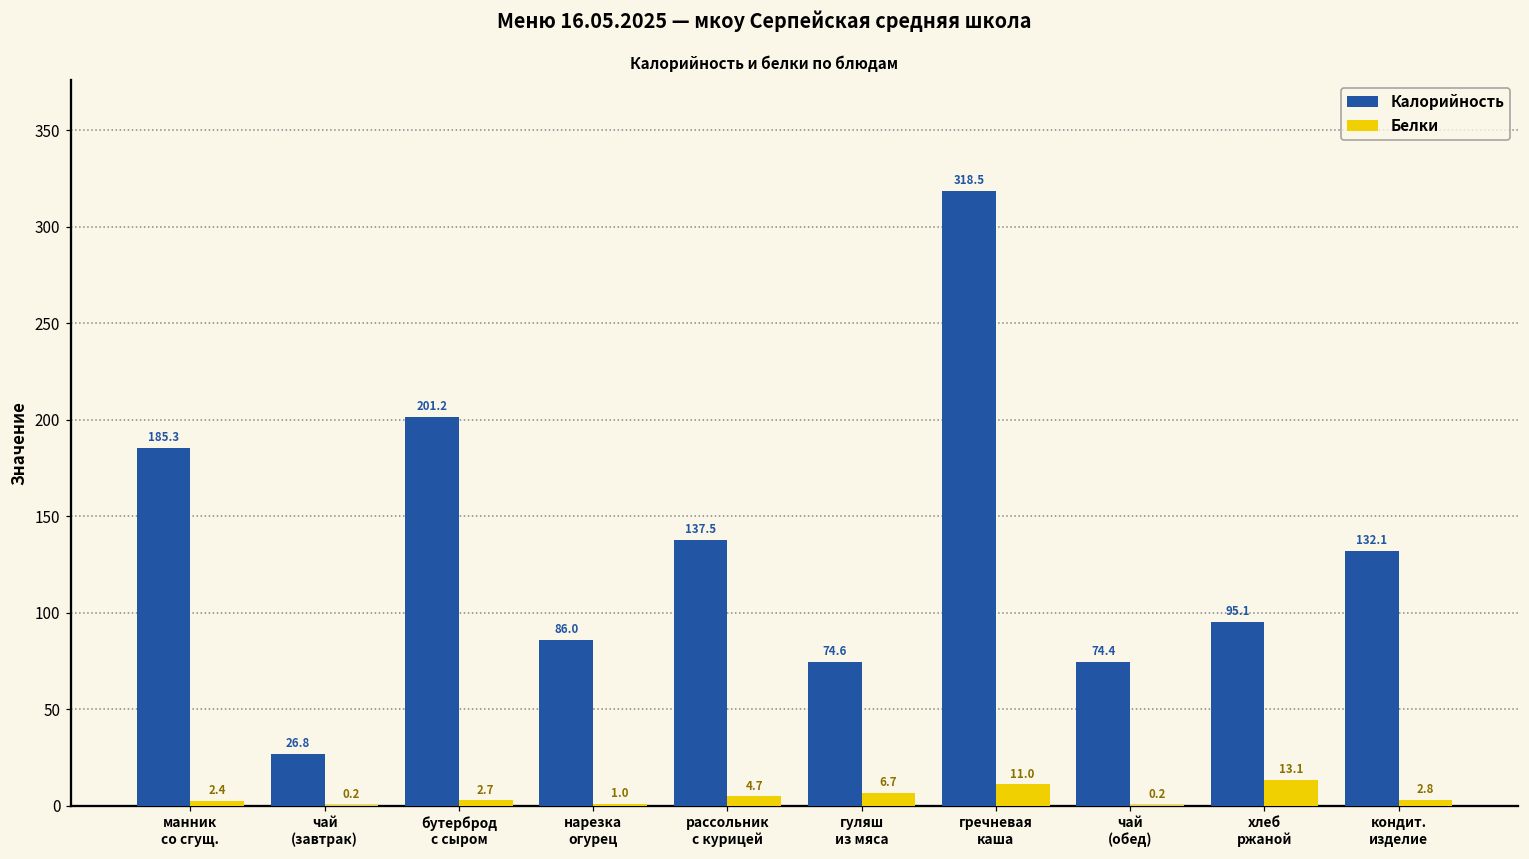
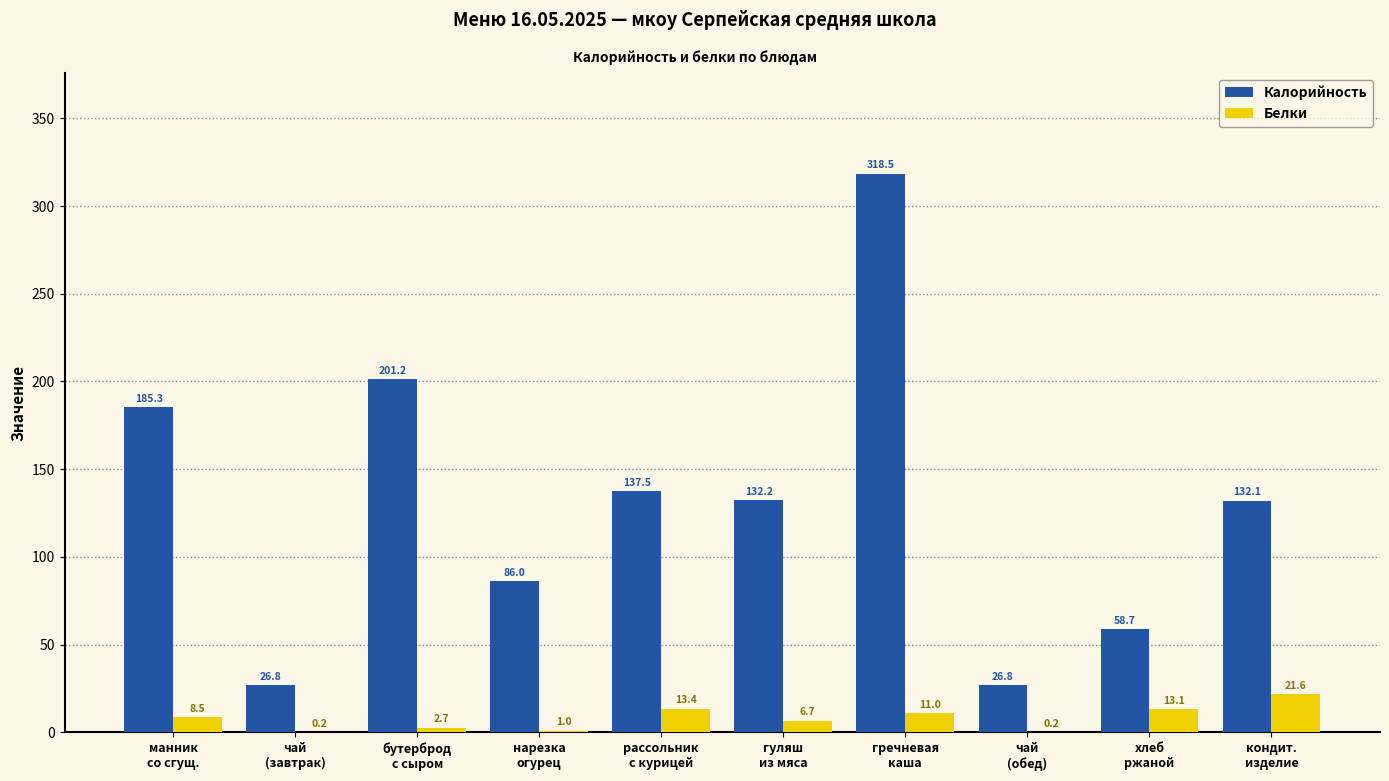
Белки, манник со сгущ.: 2.4 -> 8.5
Белки, рассольник с курицей: 4.7 -> 13.4
Калорийность, гуляш из мяса: 74.6 -> 132.2
Калорийность, чай (обед): 74.4 -> 26.8
Калорийность, хлеб ржаной: 95.1 -> 58.7
Белки, кондит. изделие: 2.8 -> 21.6
